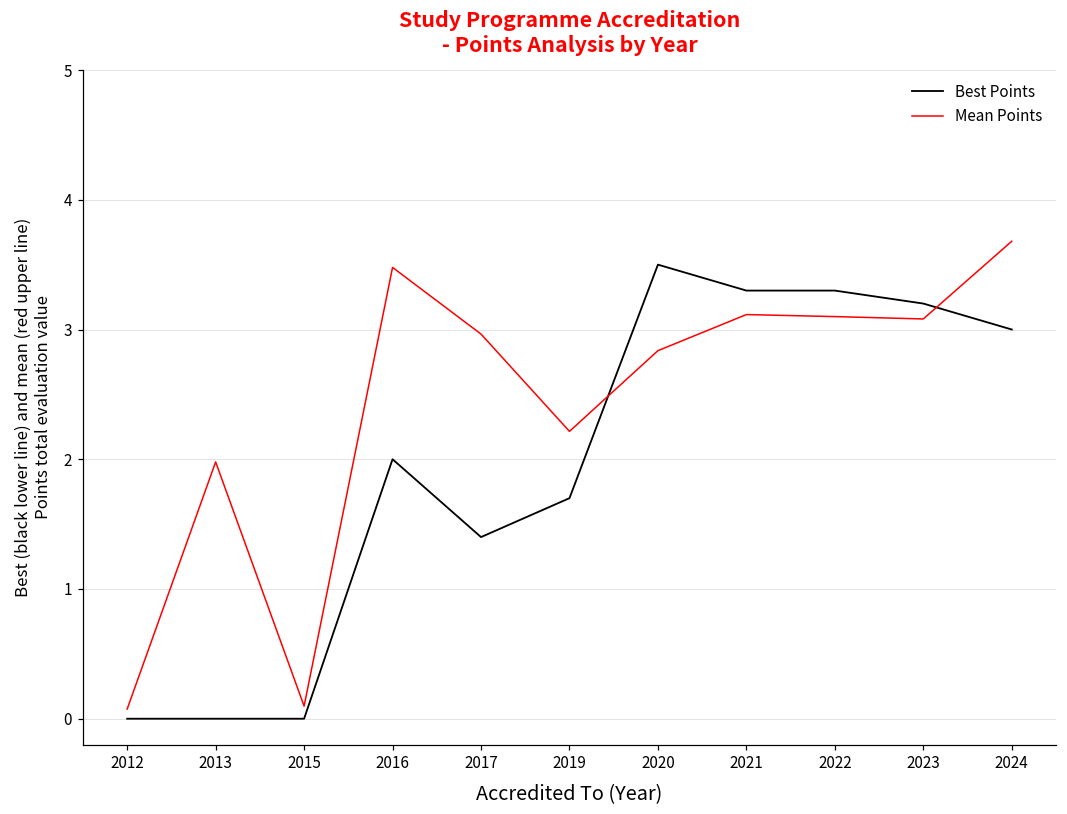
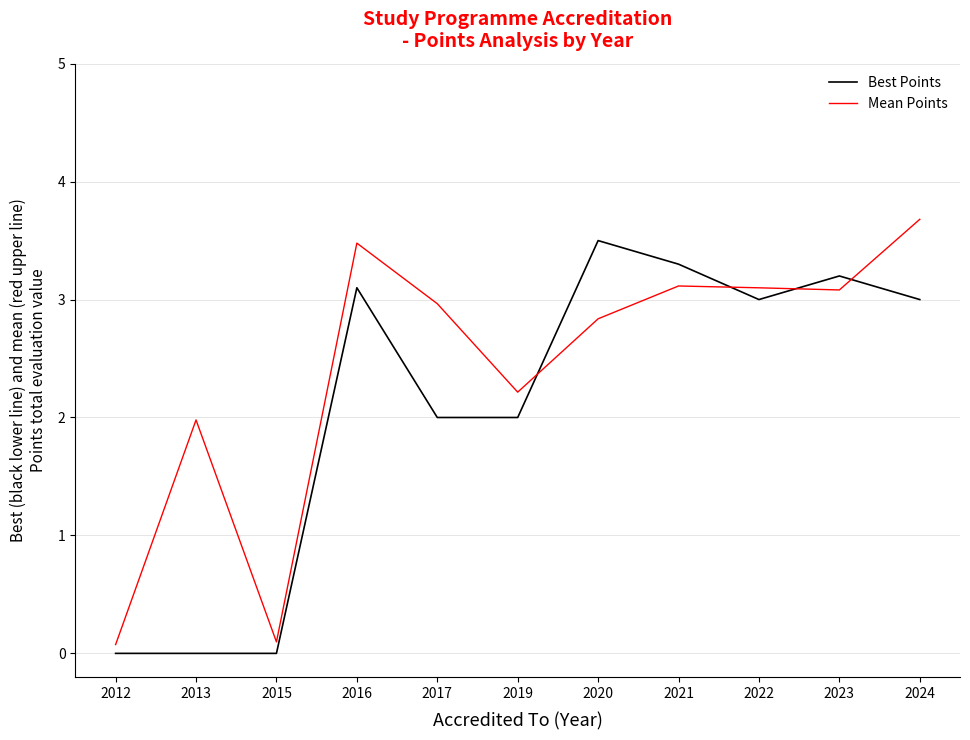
Best Points, 2016: 2.0 -> 3.1
Best Points, 2017: 1.4 -> 2.0
Best Points, 2019: 1.7 -> 2.0
Best Points, 2022: 3.3 -> 3.0
